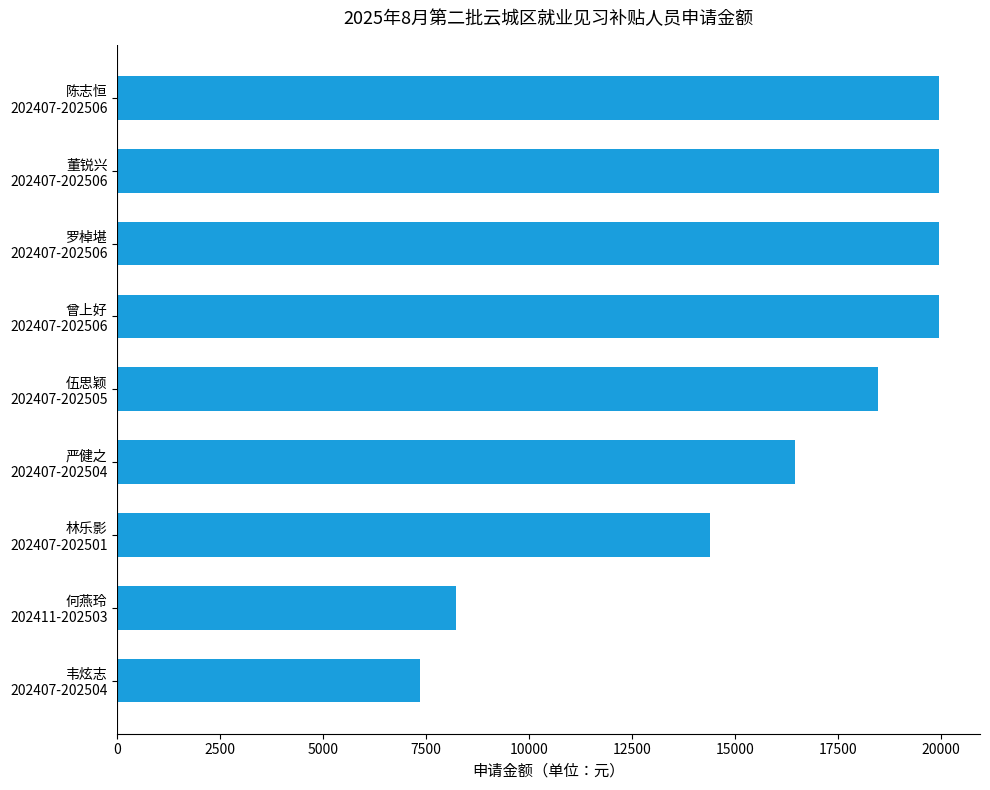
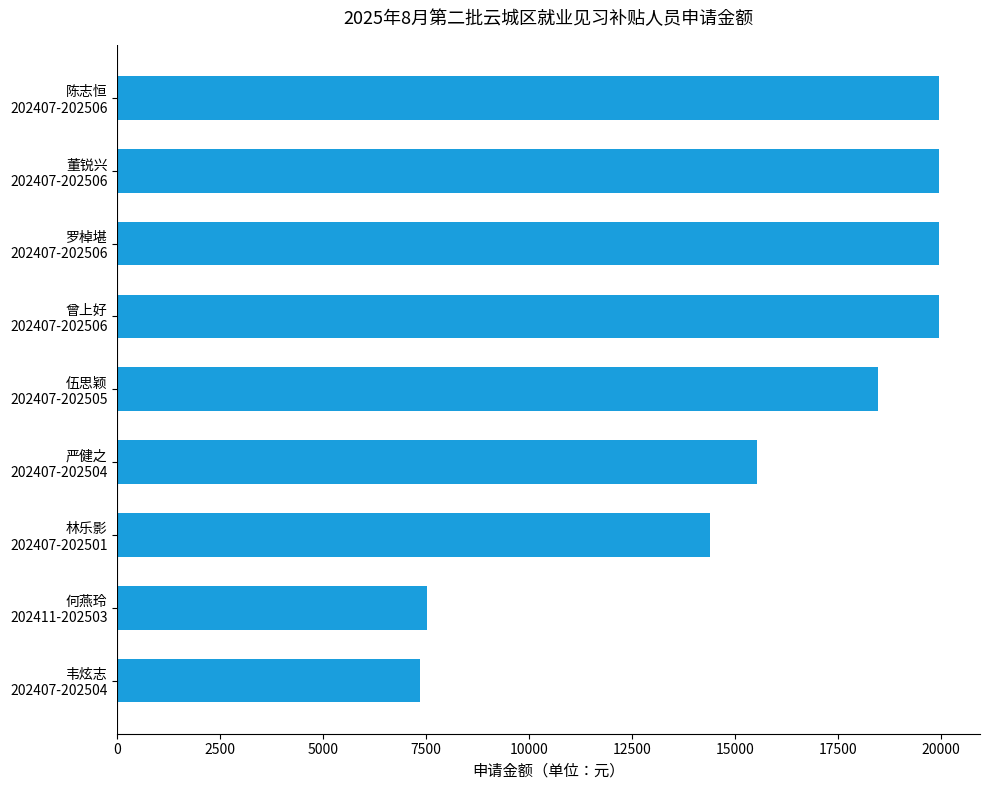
严健之 202407-202504: 16500 -> 15600
何燕玲 202411-202503: 8200 -> 7500
